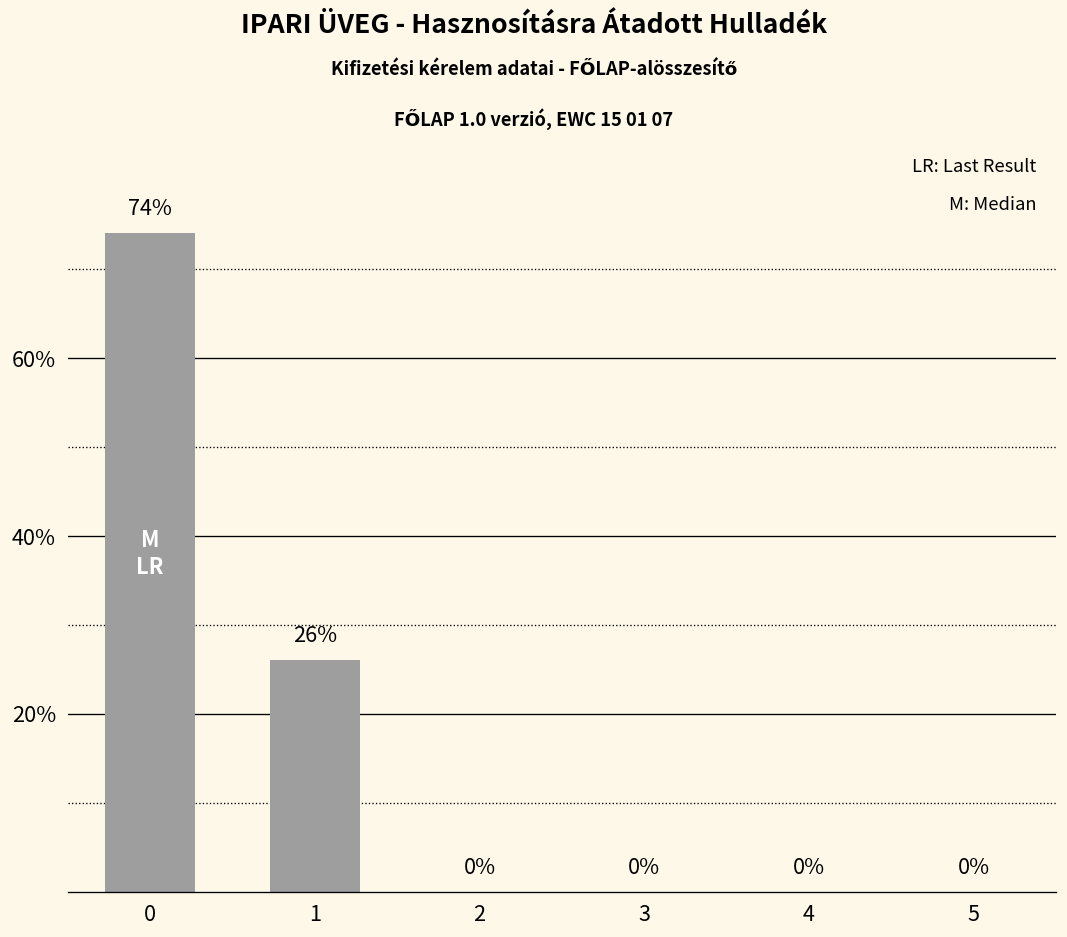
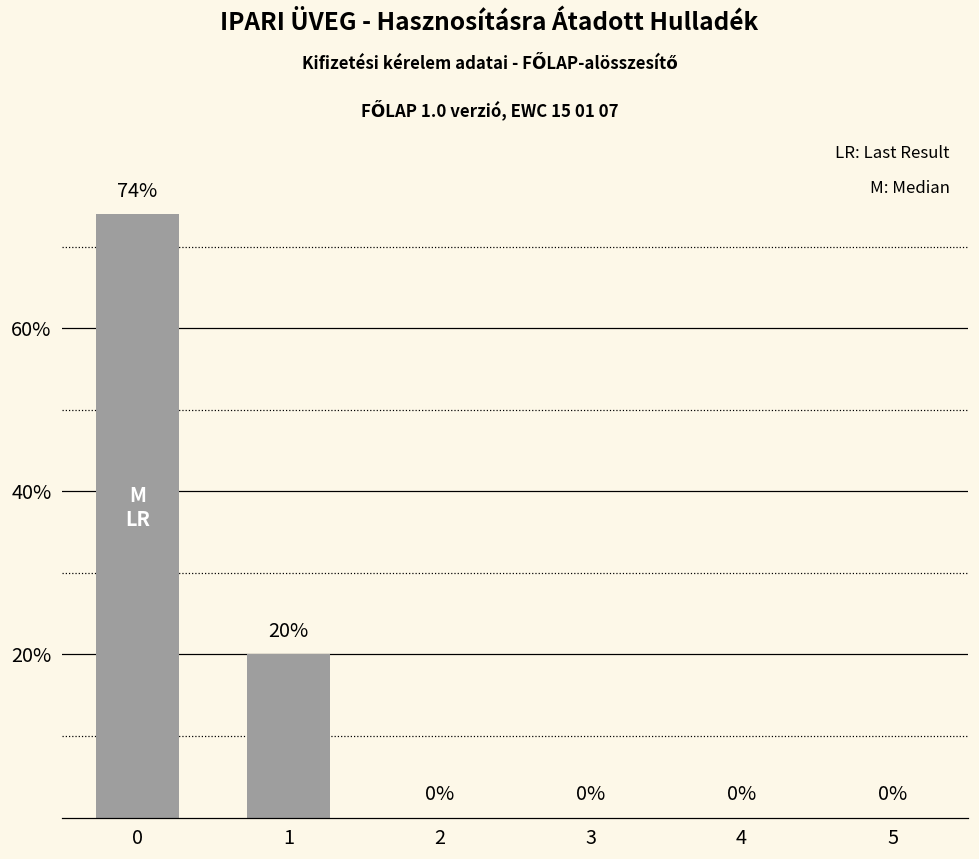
1: 26% -> 20%
